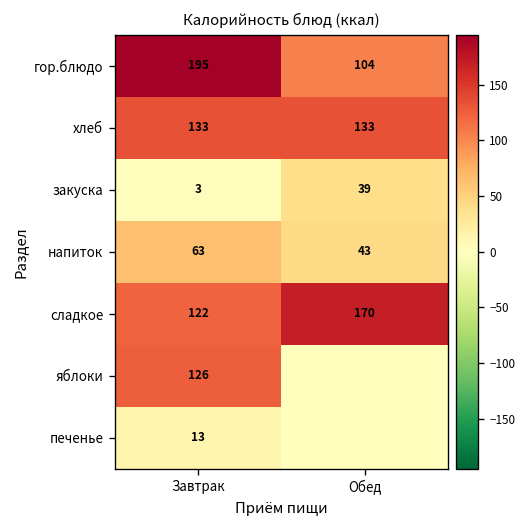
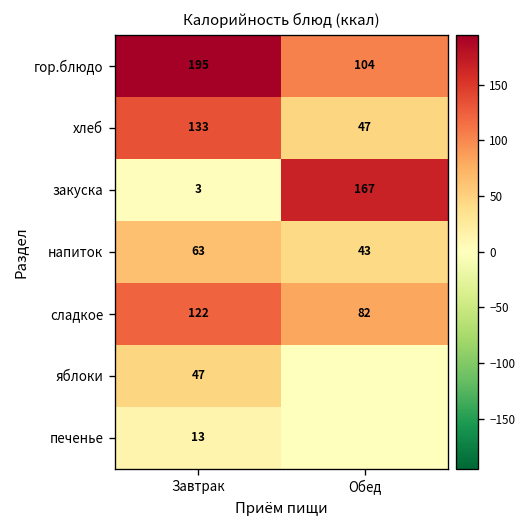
хлеб, Обед: 133 -> 47
закуска, Обед: 39 -> 167
сладкое, Обед: 170 -> 82
яблоки, Завтрак: 126 -> 47
